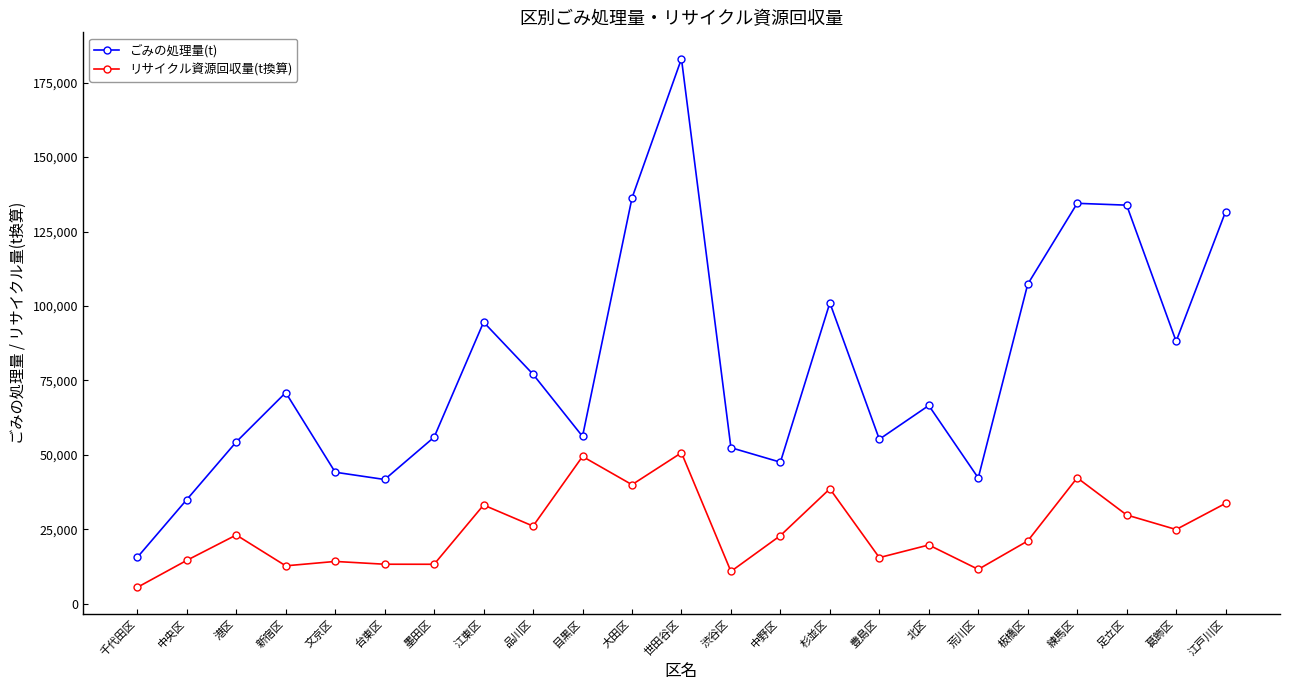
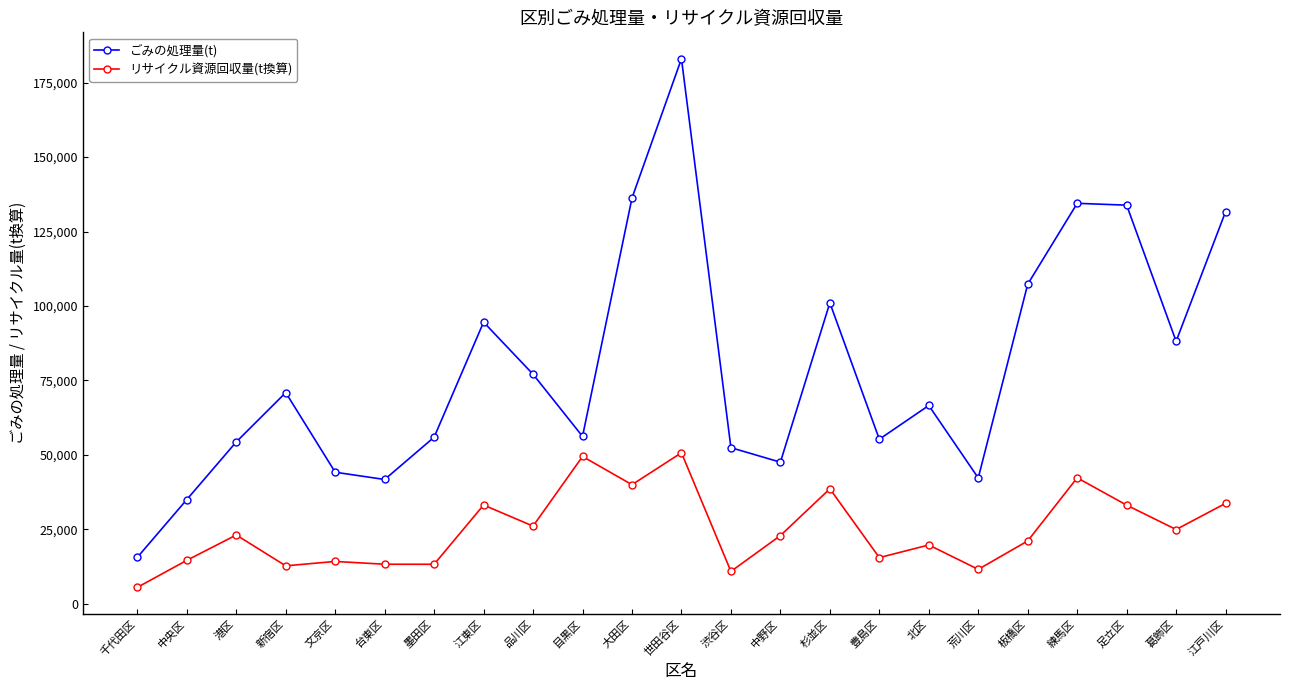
リサイクル資源回収量(t換算), 足立区: 30,000 -> 33,000
